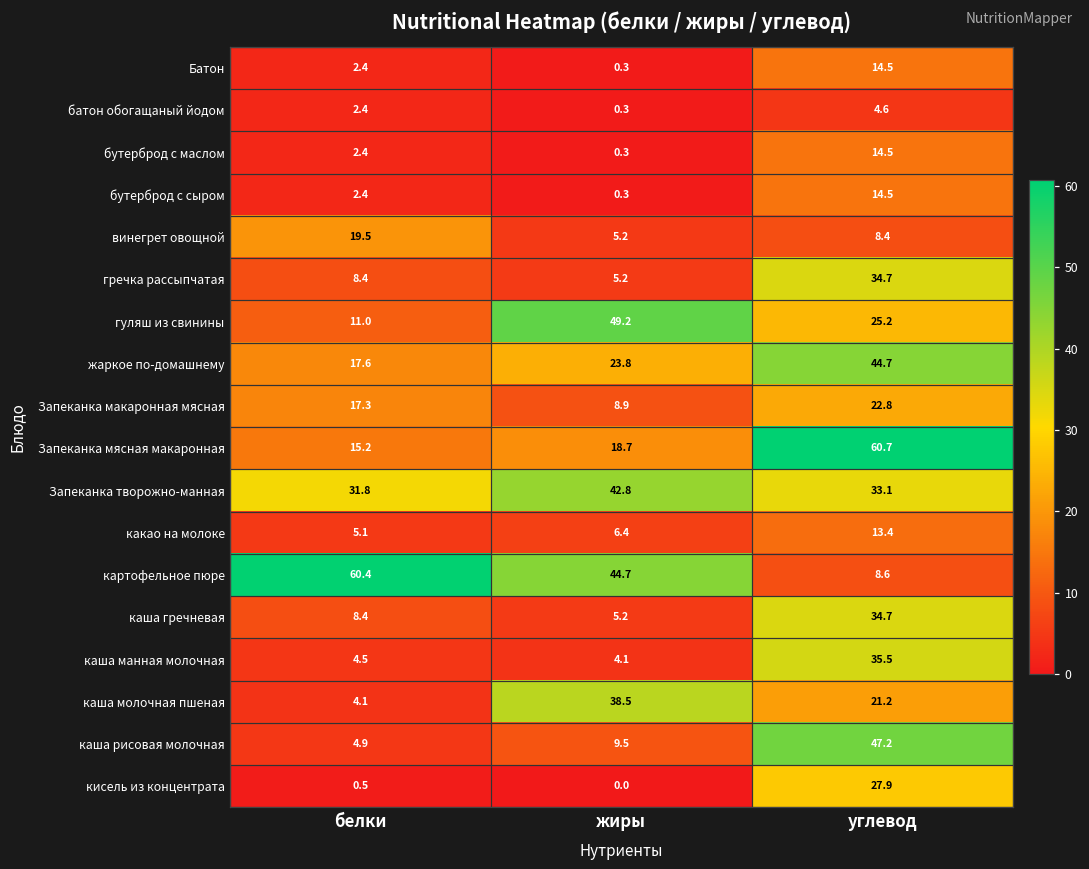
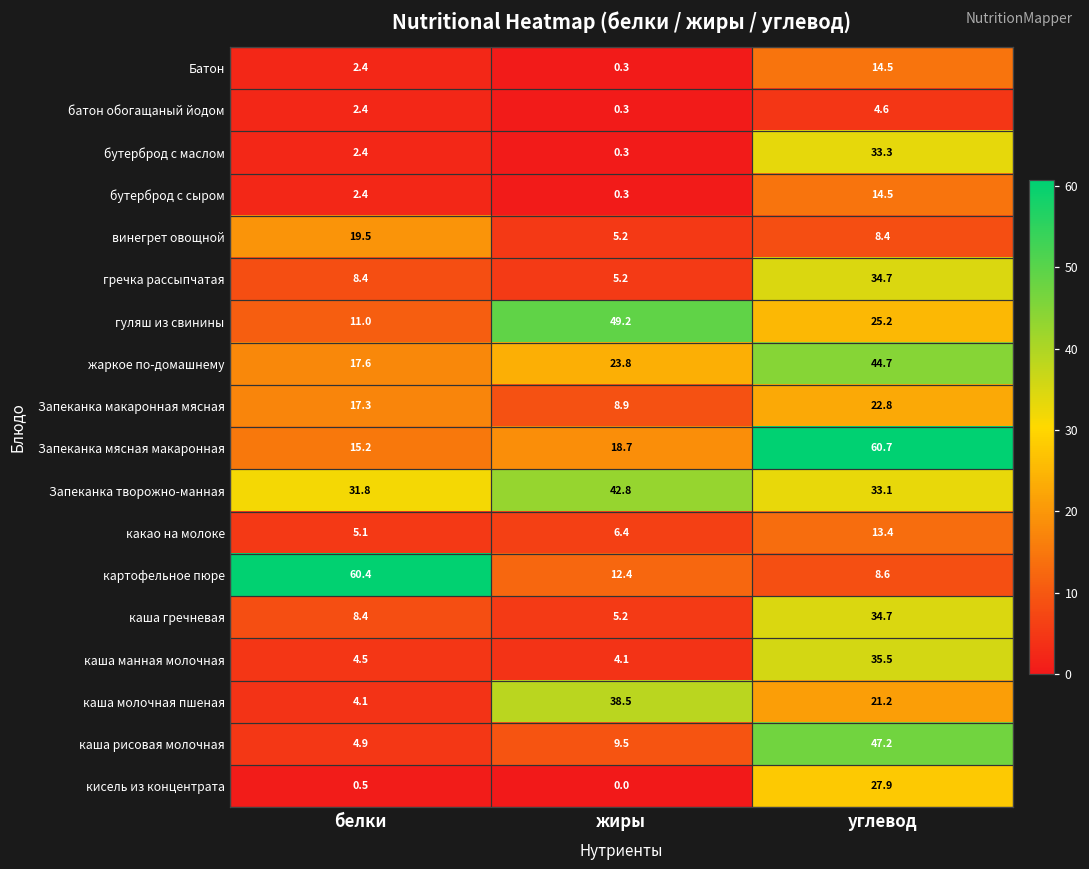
бутерброд с маслом, углевод: 14.5 -> 33.3
картофельное пюре, жиры: 44.7 -> 12.4
